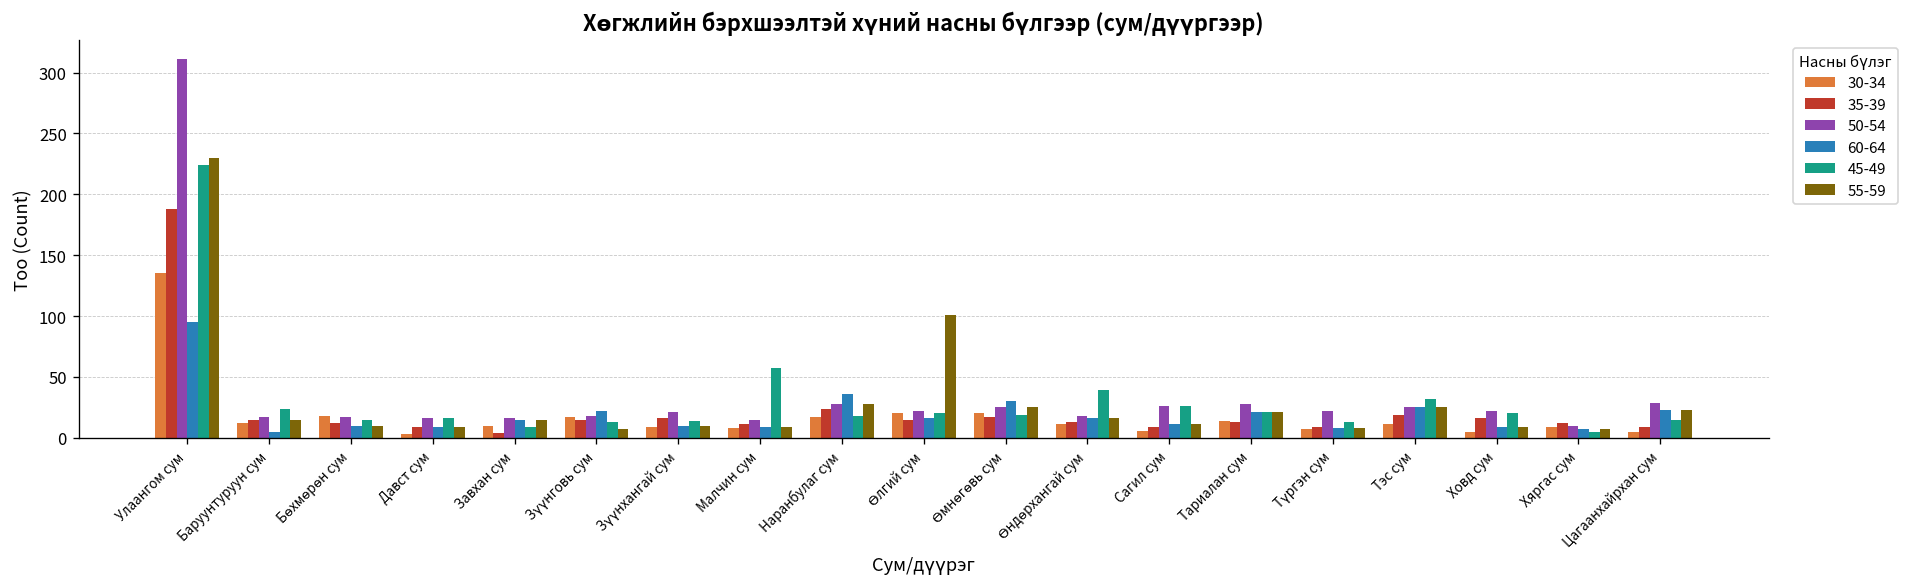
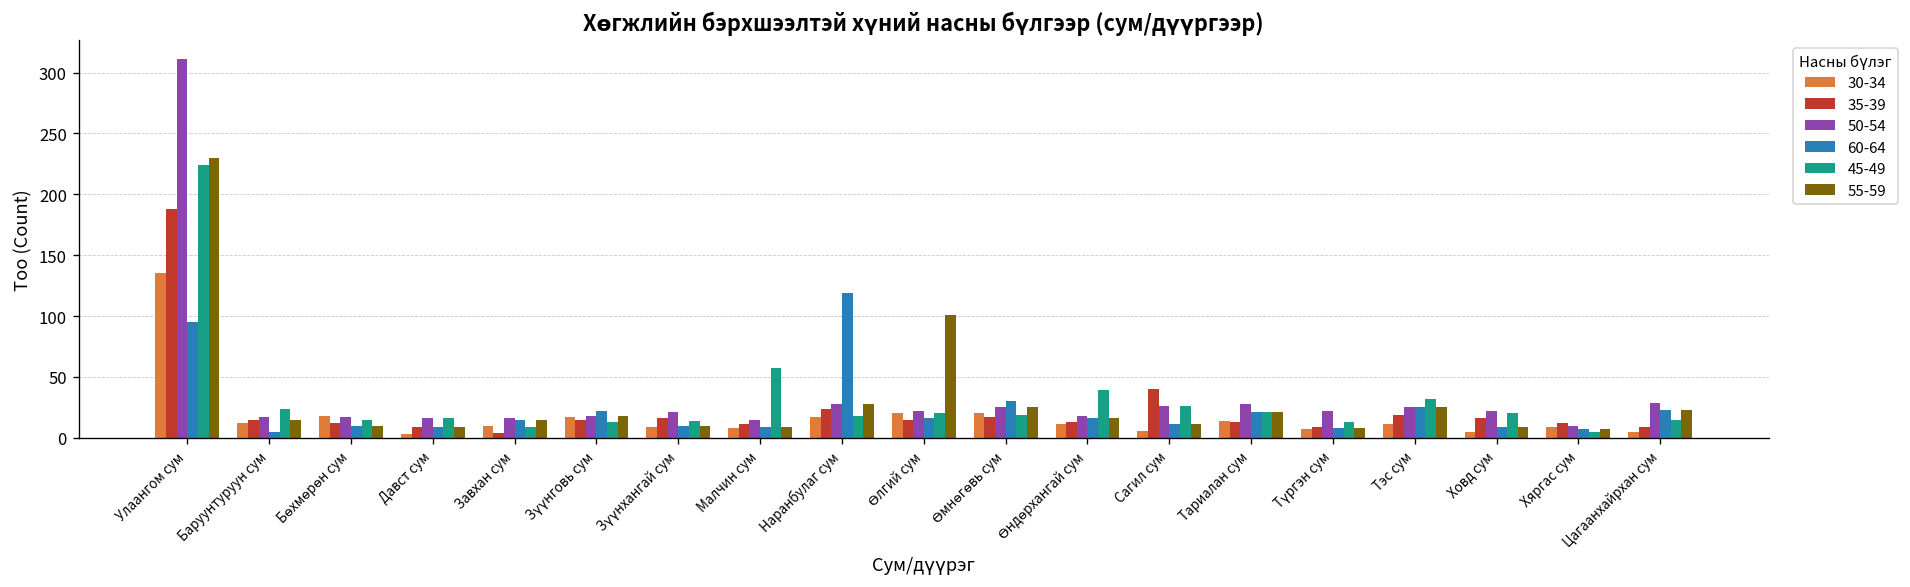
55-59, Зүүнговь сум: 7 -> 18
60-64, Наранбулаг сум: 36 -> 119
35-39, Сагил сум: 9 -> 40
